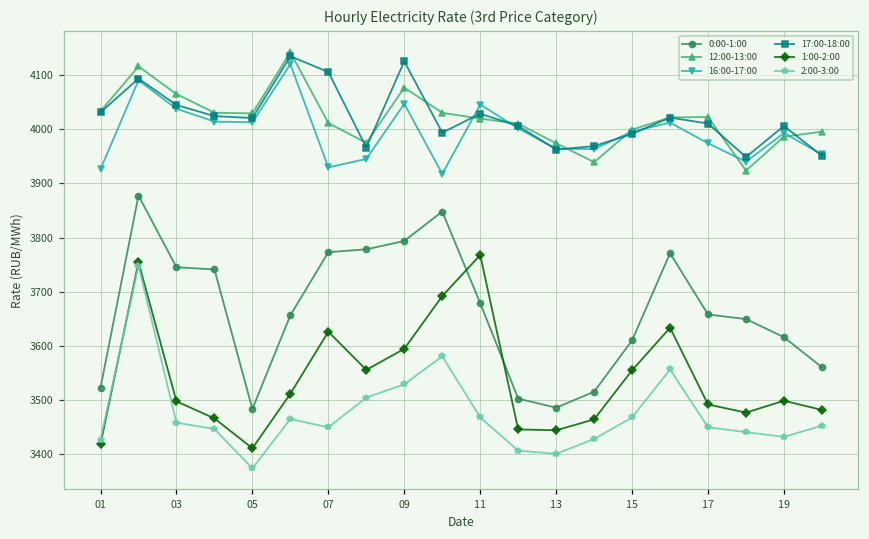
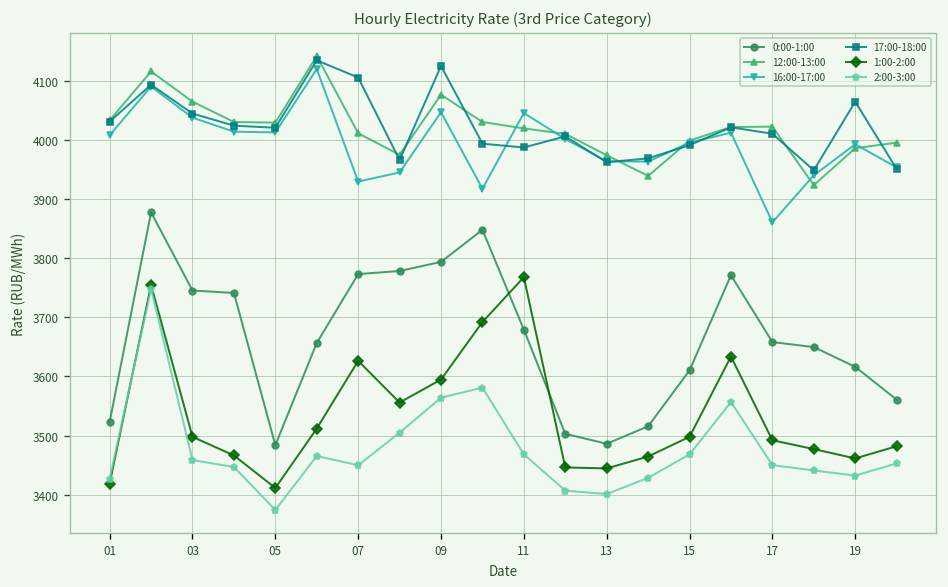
16:00-17:00, 01: 3930 -> 4010
2:00-3:00, 09: 3530 -> 3560
17:00-18:00, 11: 4030 -> 3990
1:00-2:00, 15: 3560 -> 3500
16:00-17:00, 17: 3970 -> 3860
17:00-18:00, 19: 4010 -> 4060
1:00-2:00, 19: 3500 -> 3460
